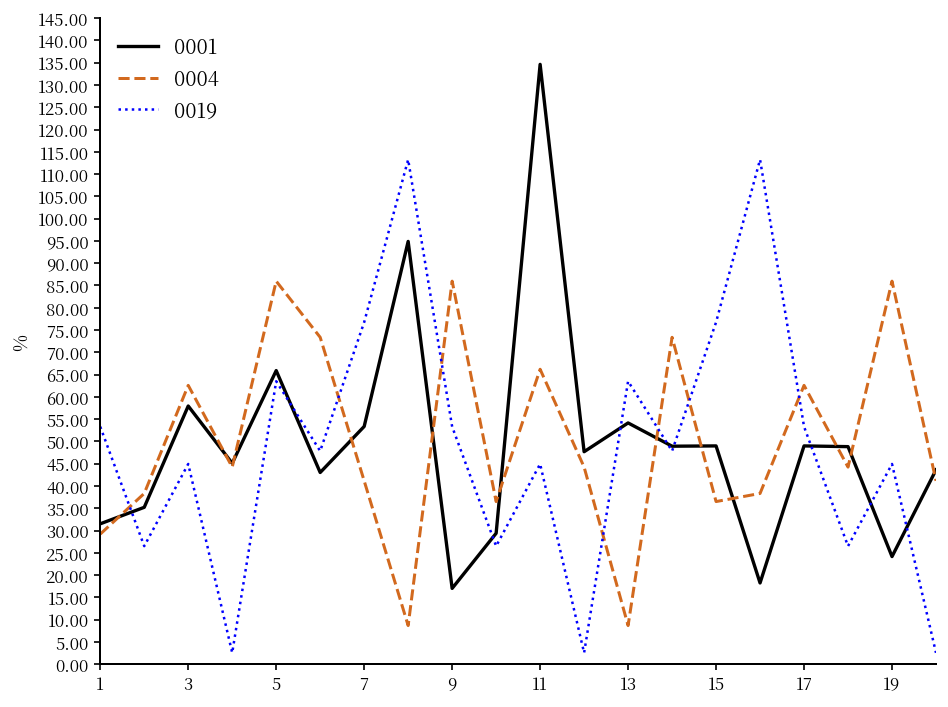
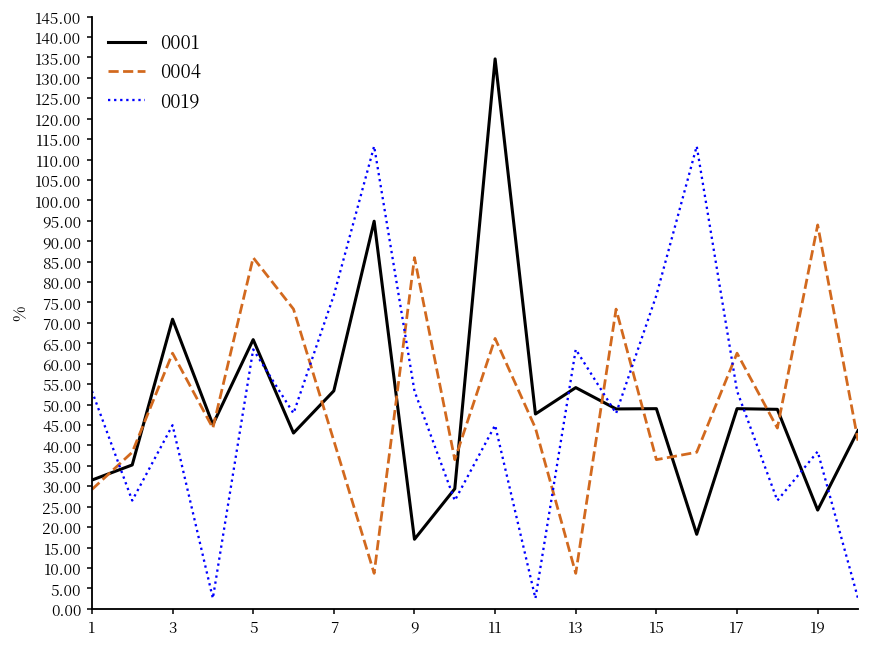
0001, 3: 58 -> 71
0004, 19: 86 -> 94
0019, 19: 45 -> 39
